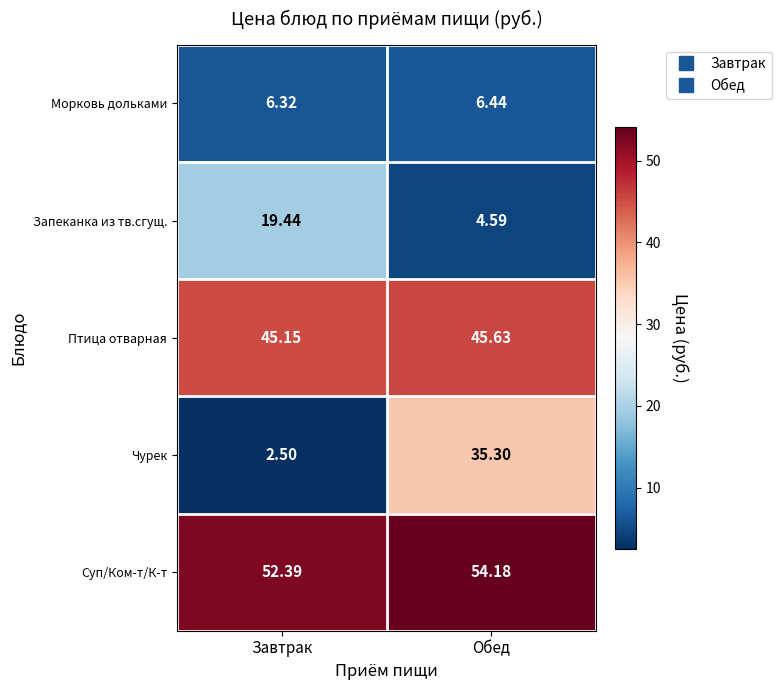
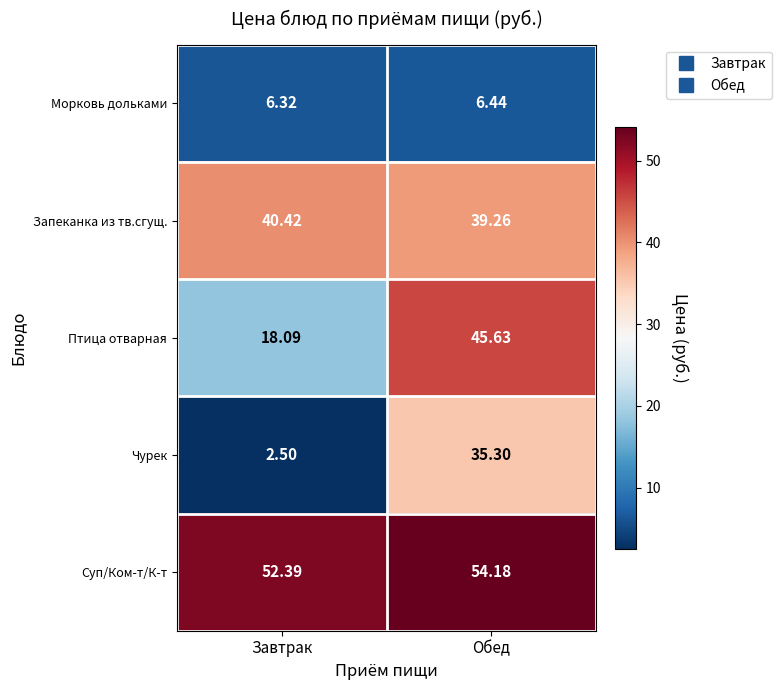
Запеканка из тв.сгущ., Завтрак: 19.44 -> 40.42
Запеканка из тв.сгущ., Обед: 4.59 -> 39.26
Птица отварная, Завтрак: 45.15 -> 18.09
